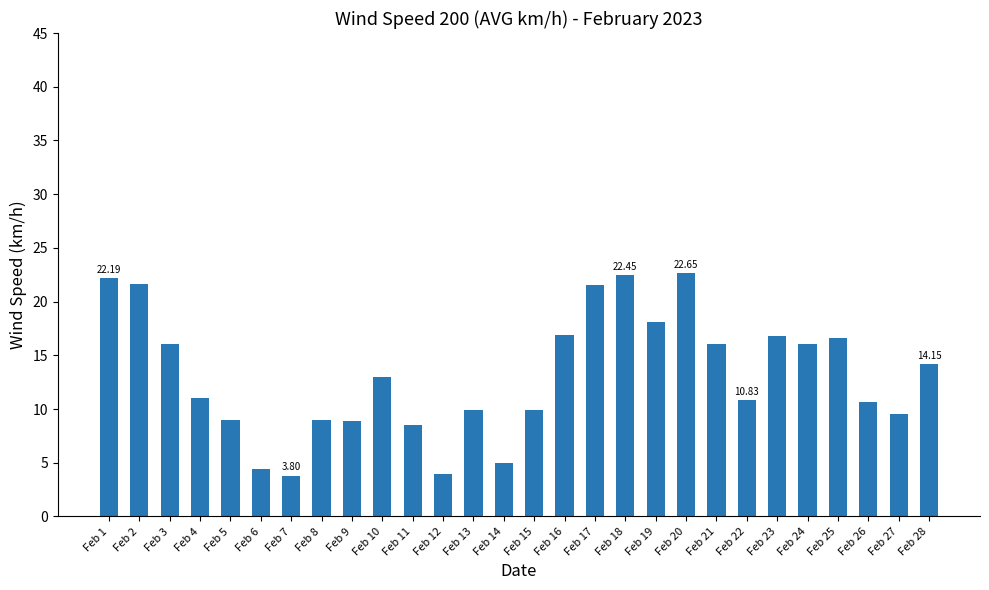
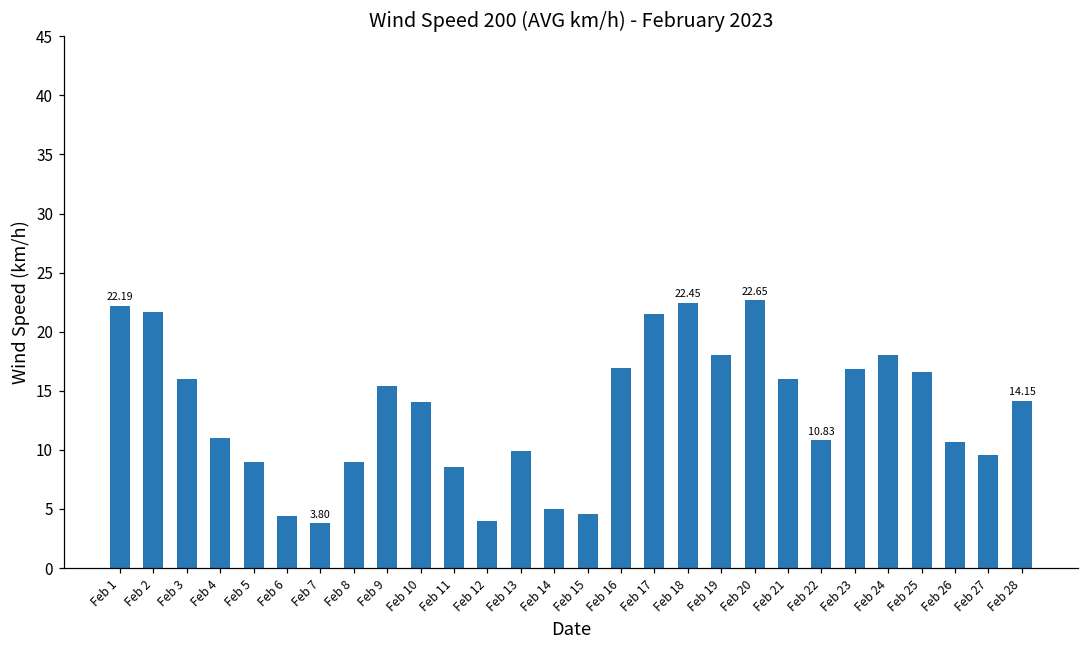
Feb 9: 8.9 -> 15.4
Feb 10: 13.0 -> 14.1
Feb 15: 9.9 -> 4.6
Feb 24: 16.1 -> 18.0
